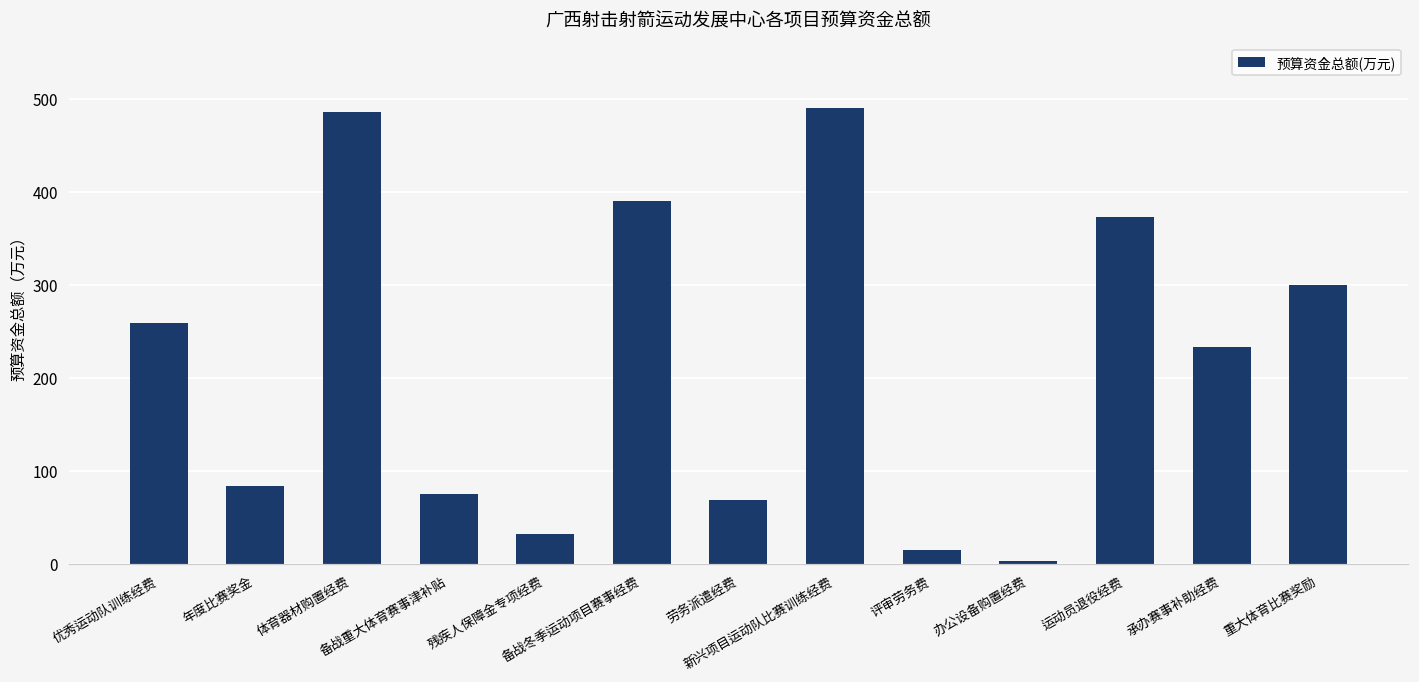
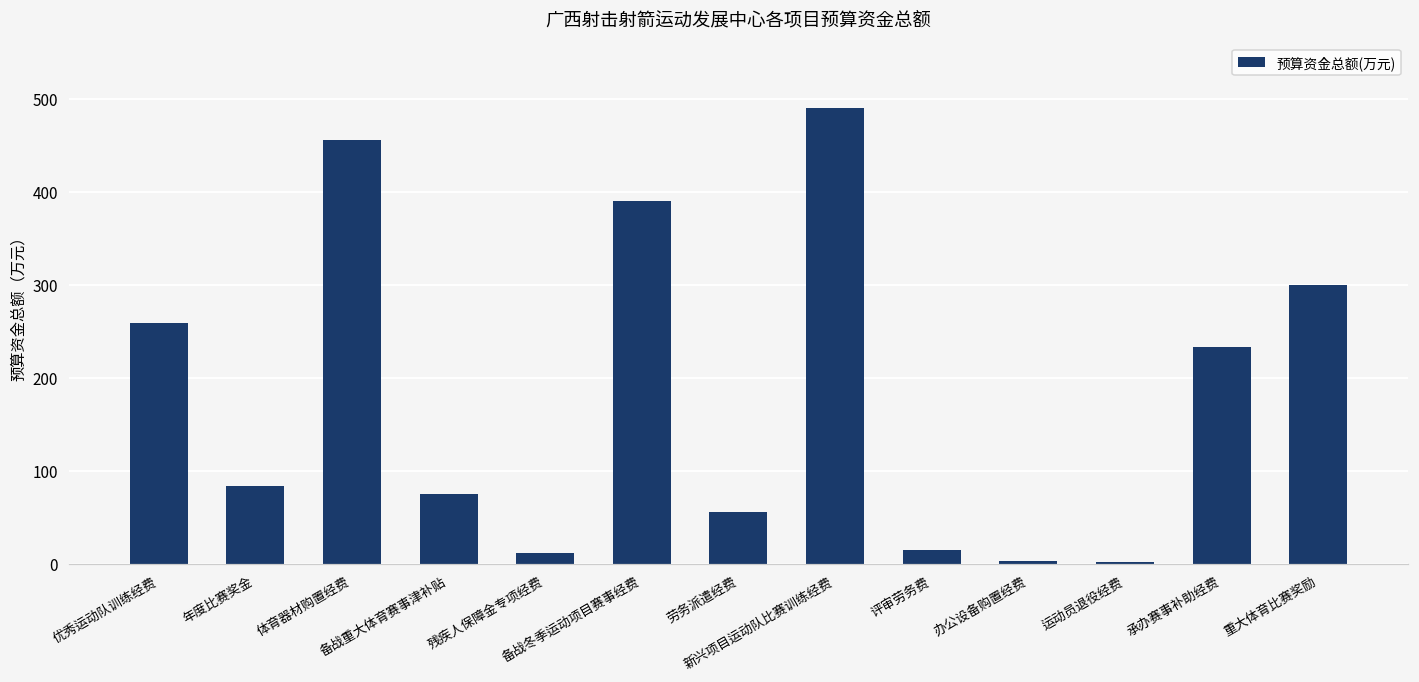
体育器材购置经费: 490 -> 460
残疾人保障金专项经费: 30 -> 10
劳务派遣经费: 70 -> 60
运动员退役经费: 370 -> 0
